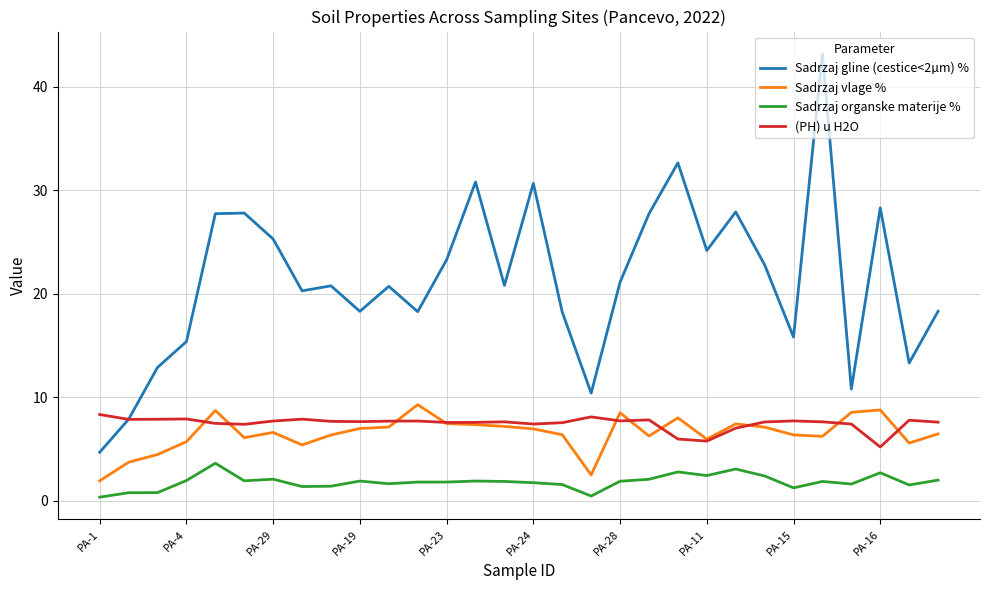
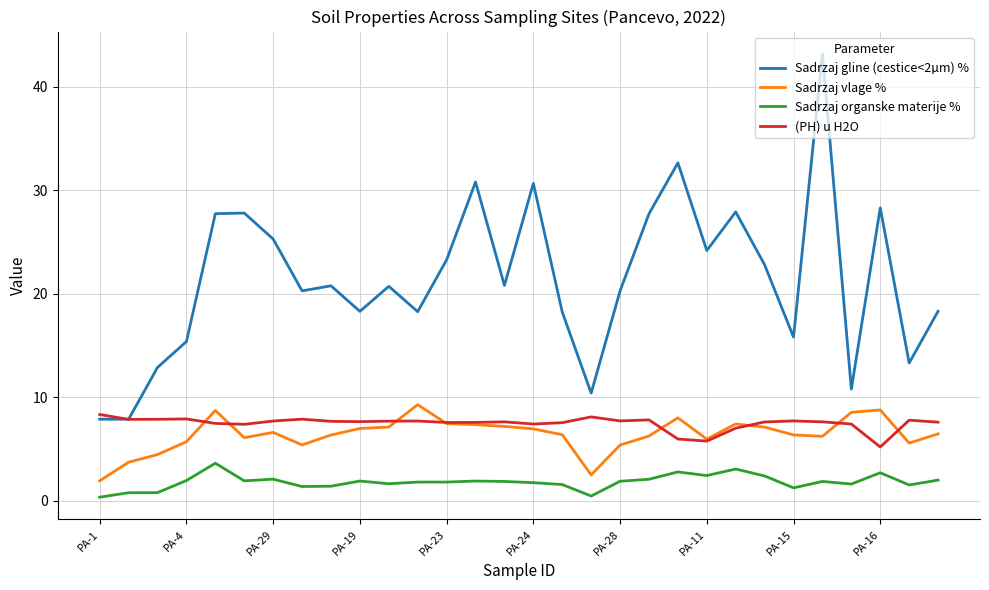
Sadrzaj gline (cestice<2µm) %, PA-1: 4.7 -> 7.9
Sadrzaj gline (cestice<2µm) %, PA-28: 21.1 -> 20.3
Sadrzaj vlage %, PA-28: 8.5 -> 5.4
